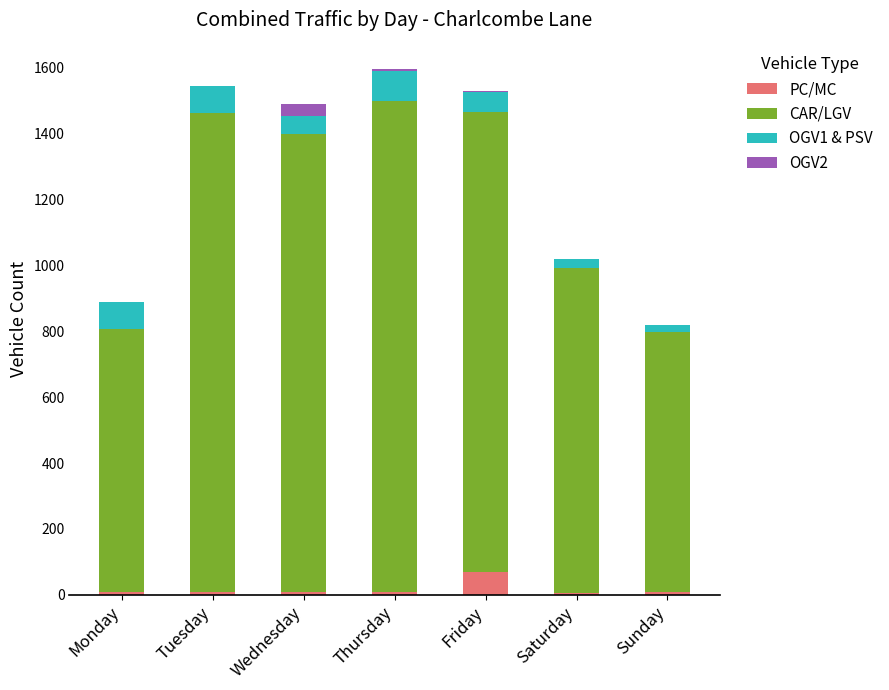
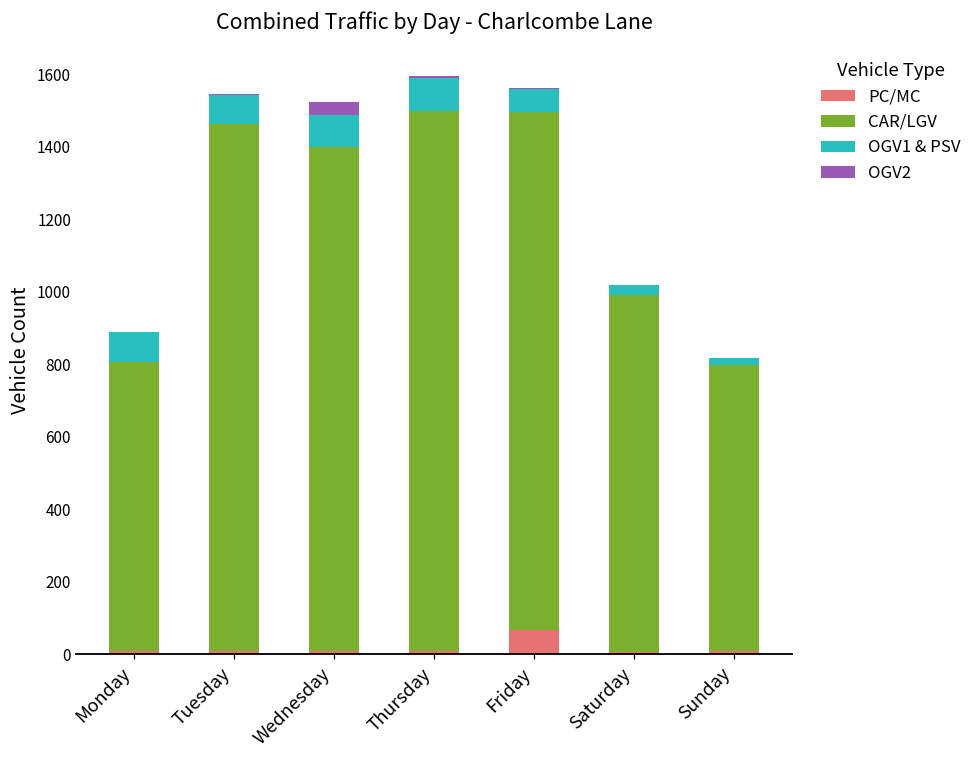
OGV1 & PSV, Wednesday: 60 -> 90
CAR/LGV, Friday: 1400 -> 1430
